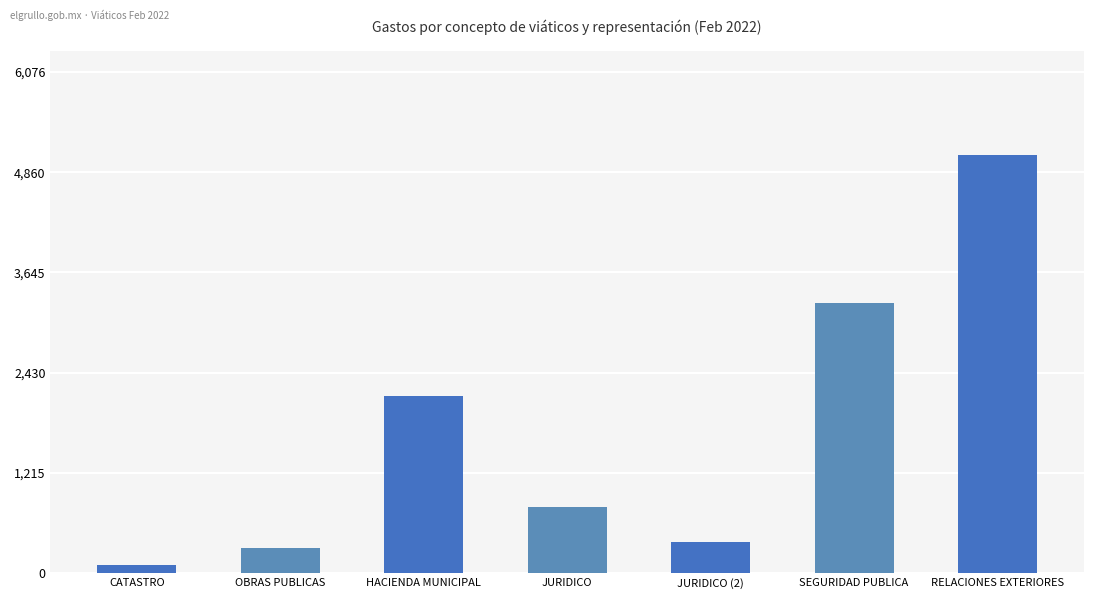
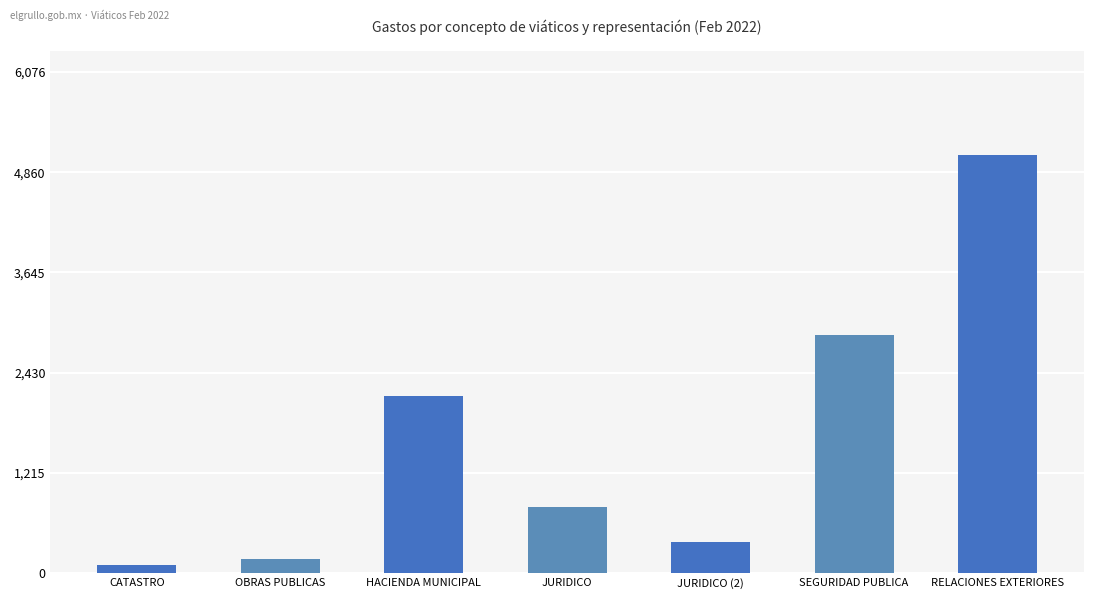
OBRAS PUBLICAS: 300 -> 200
SEGURIDAD PUBLICA: 3,300 -> 2,900
